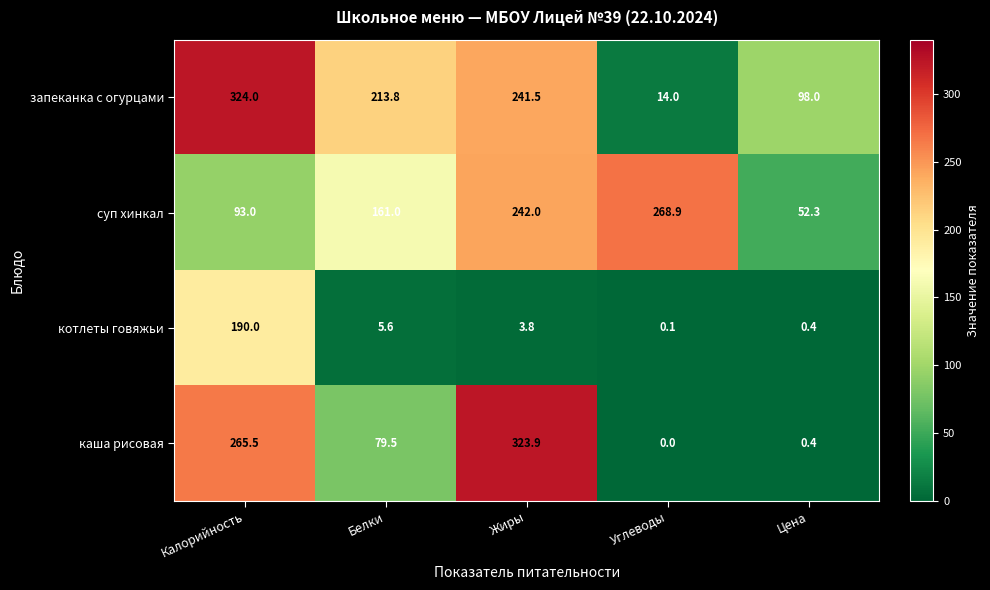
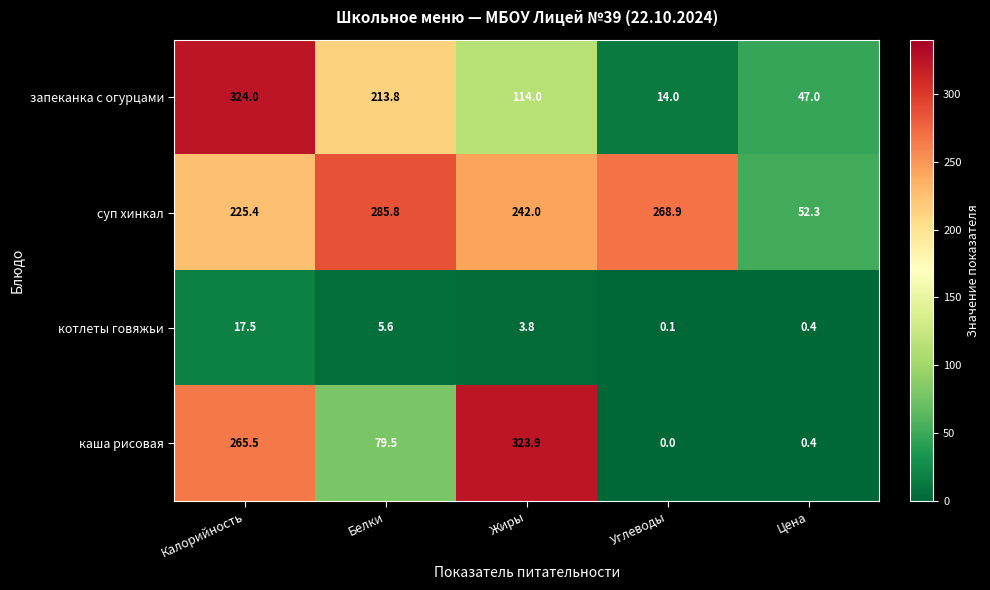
запеканка с огурцами, Жиры: 241.5 -> 114.0
запеканка с огурцами, Цена: 98.0 -> 47.0
суп хинкал, Калорийность: 93.0 -> 225.4
суп хинкал, Белки: 161.0 -> 285.8
котлеты говяжьи, Калорийность: 190.0 -> 17.5
